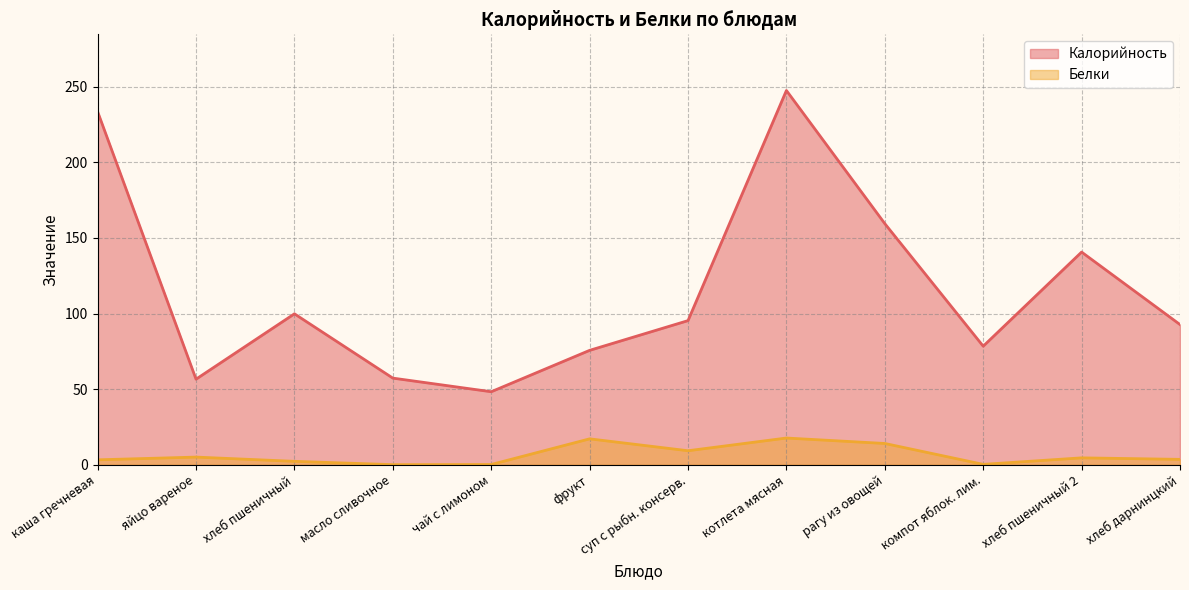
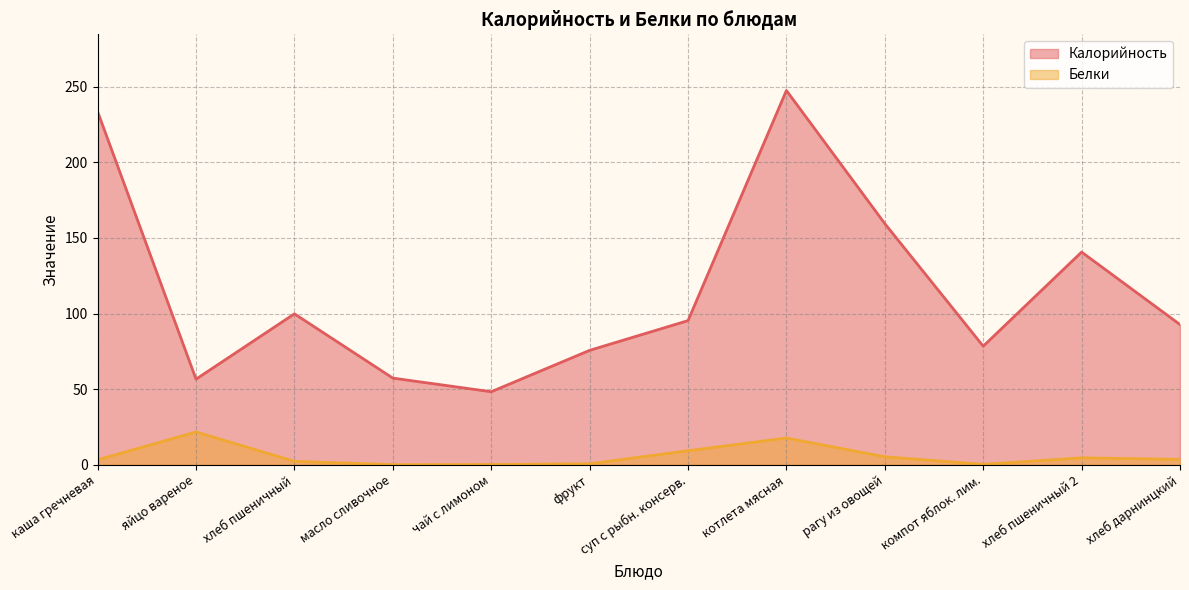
Белки, яйцо вареное: 5 -> 22
Белки, фрукт: 17 -> 1
Белки, рагу из овощей: 14 -> 5
